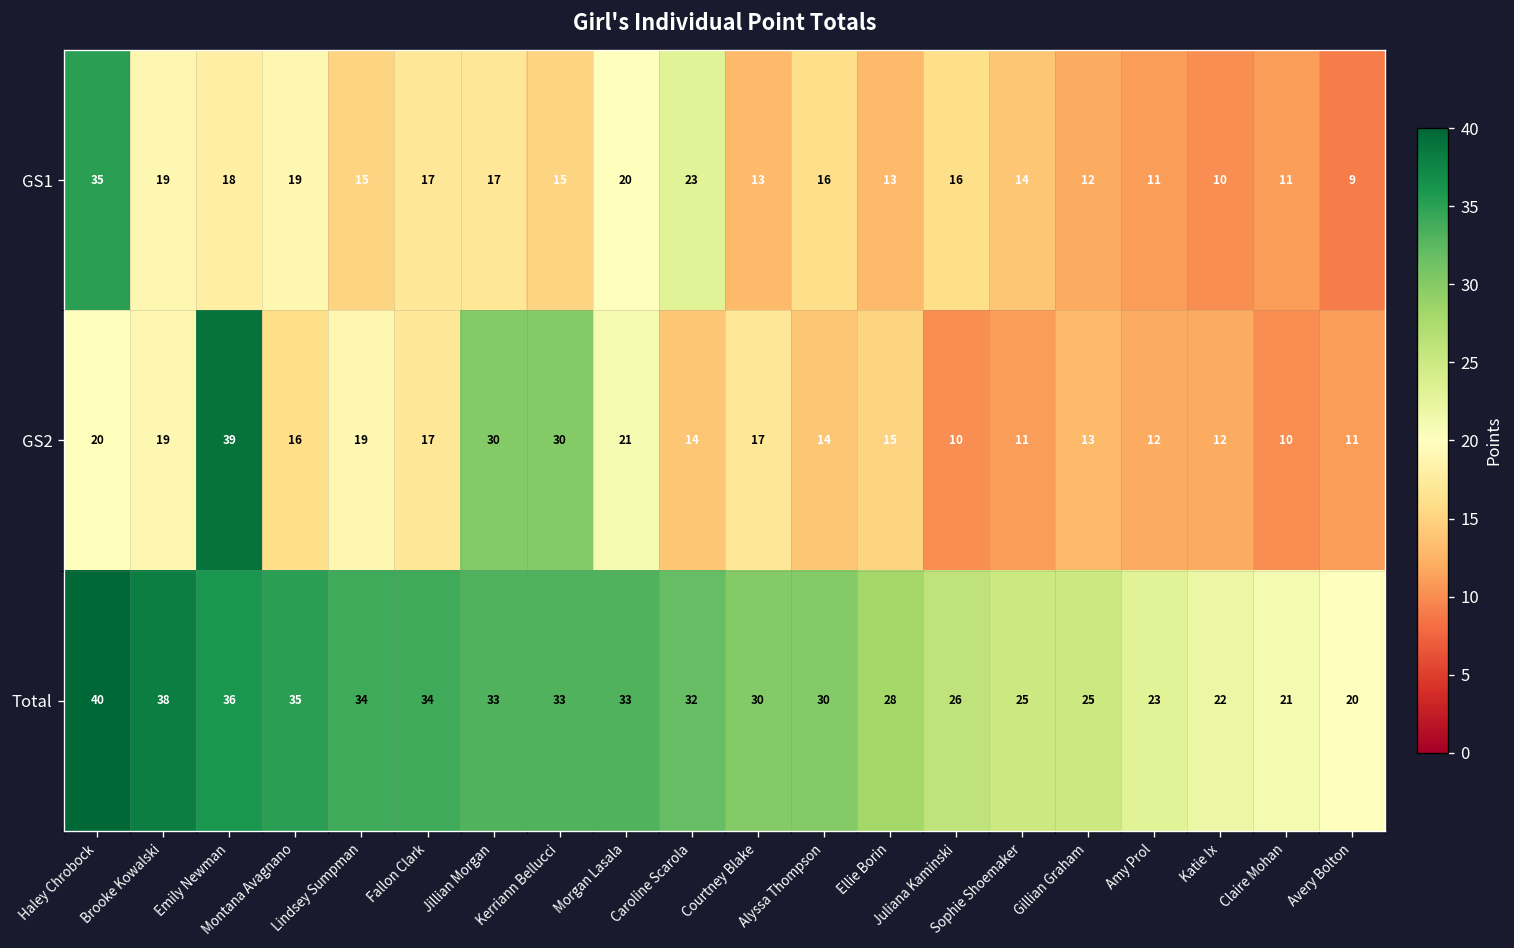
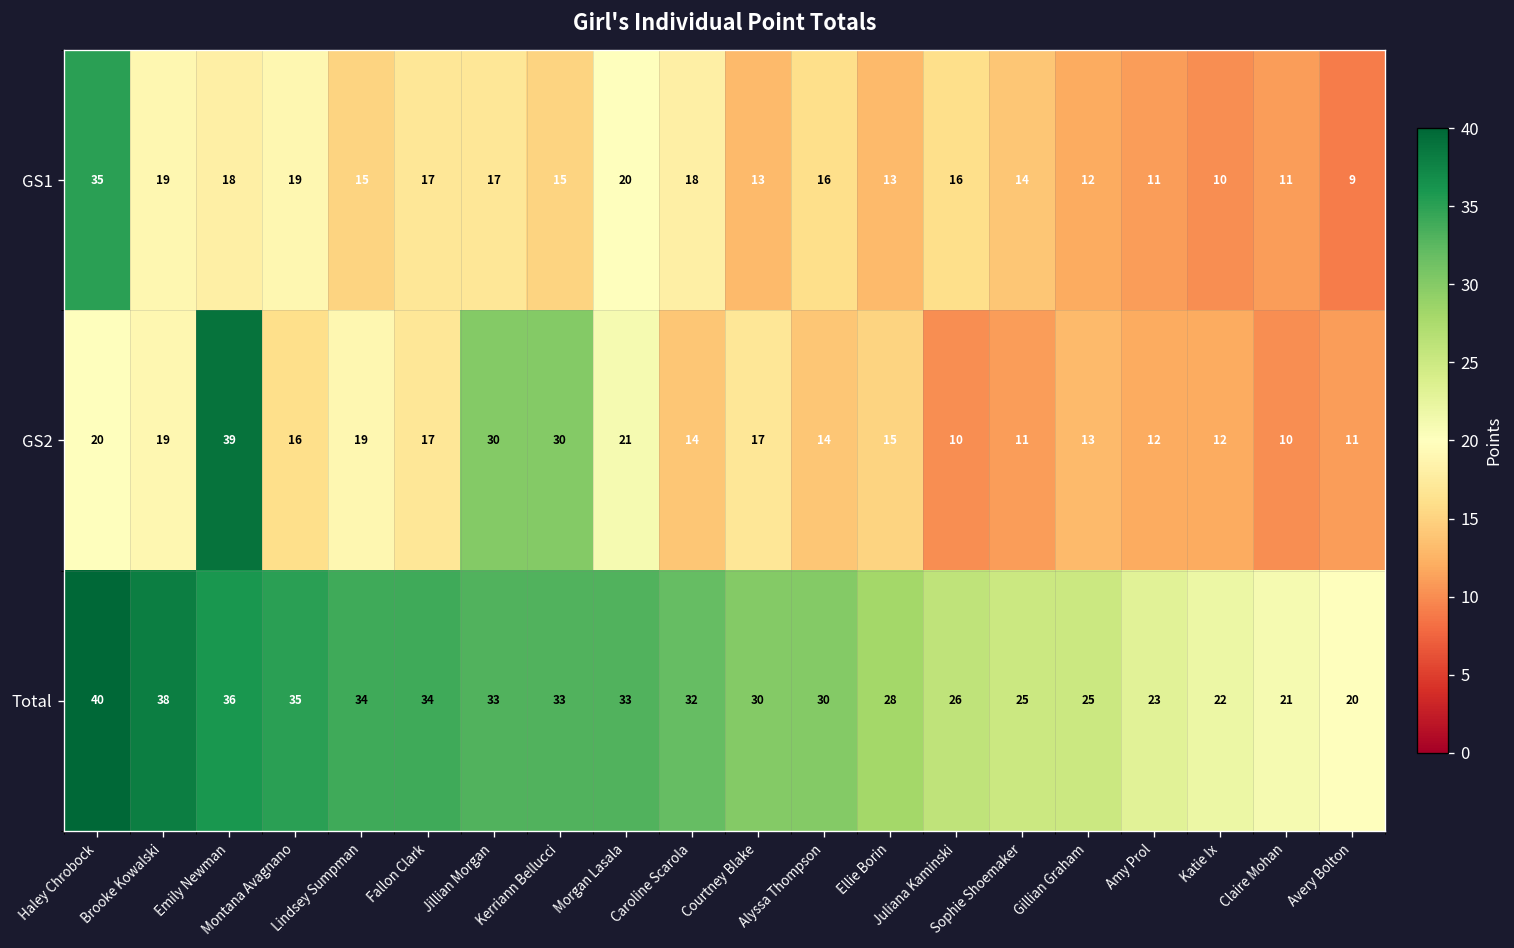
GS1, Caroline Scarola: 23 -> 18
